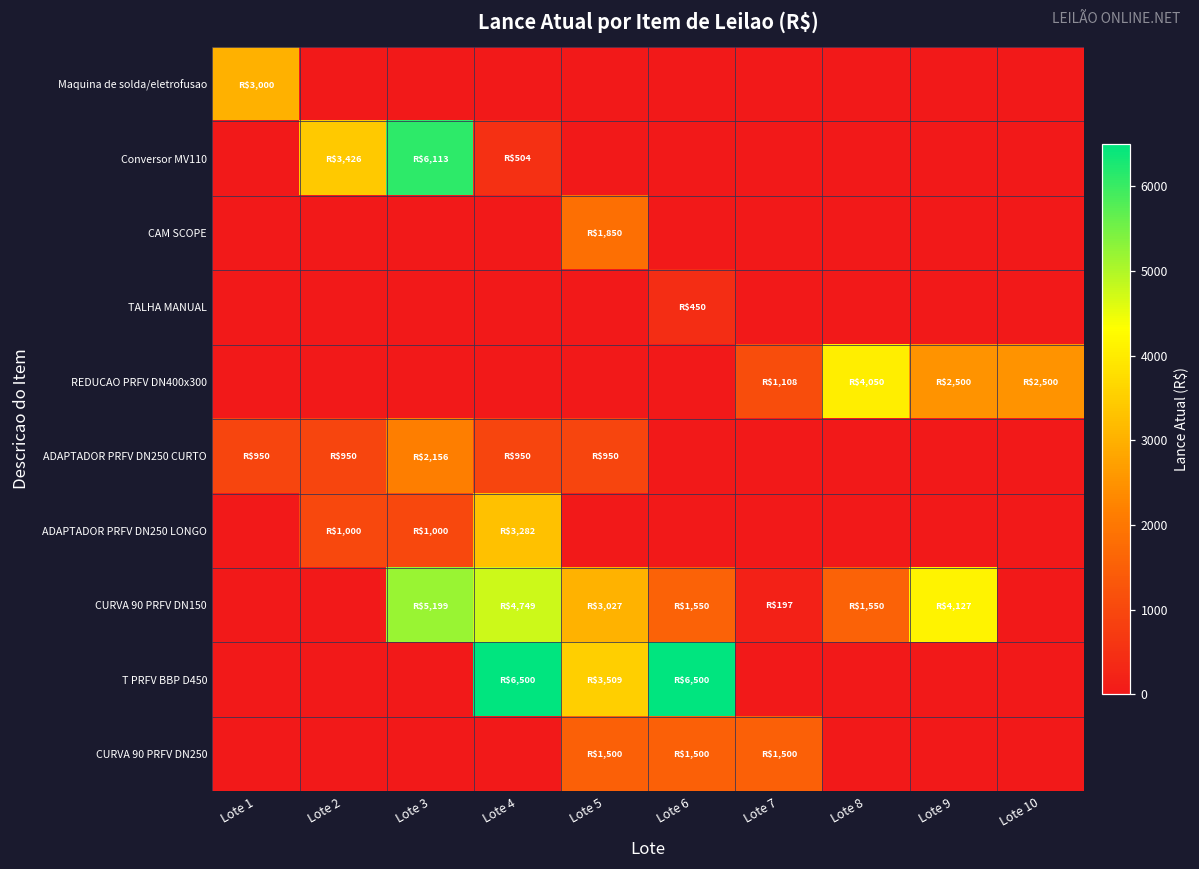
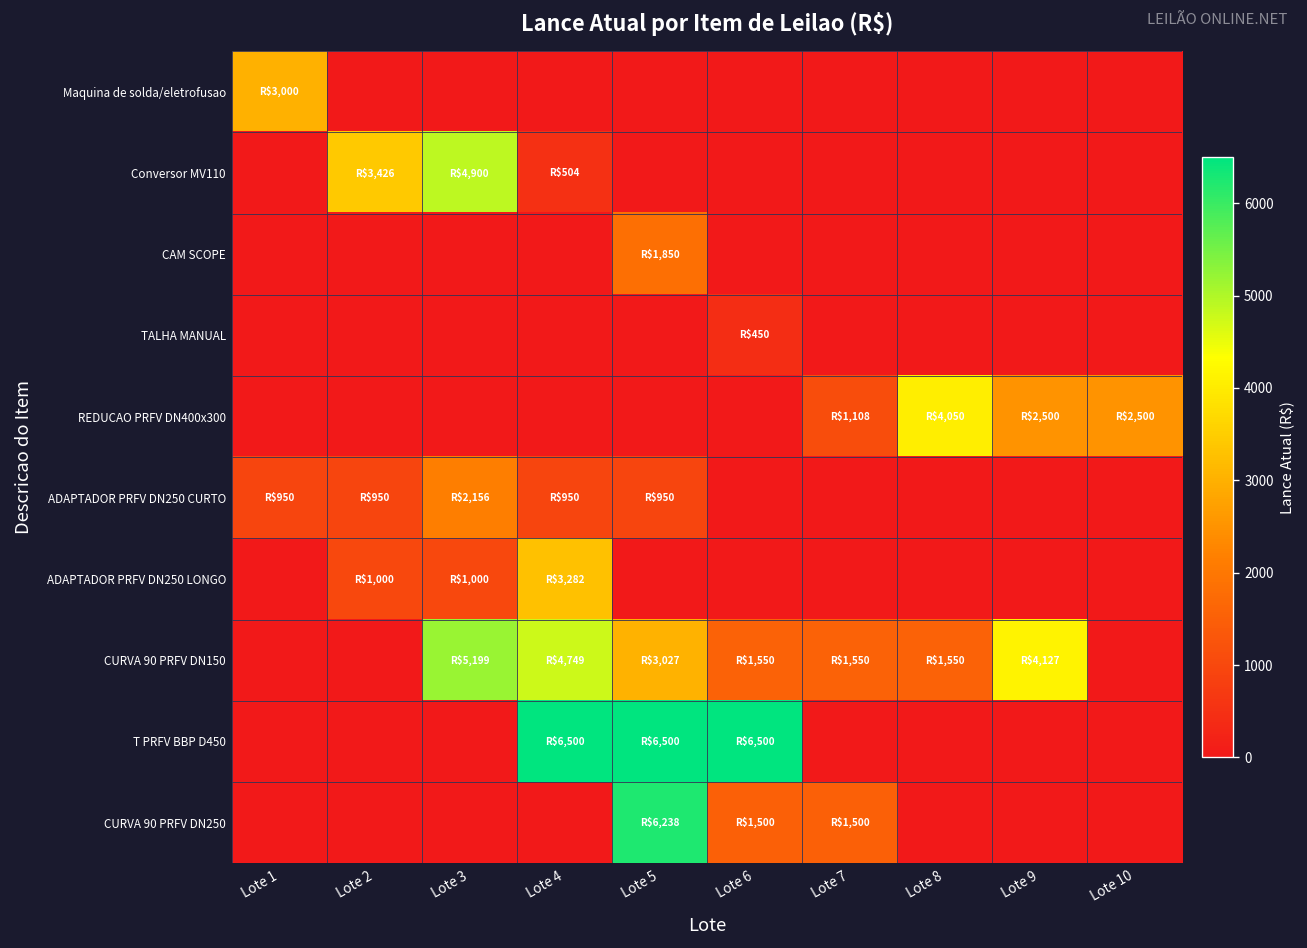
Conversor MV110, Lote 3: $6,113 -> $4,900
CURVA 90 PRFV DN150, Lote 7: $197 -> $1,550
T PRFV BBP D450, Lote 5: $3,509 -> $6,500
CURVA 90 PRFV DN250, Lote 5: $1,500 -> $6,238
